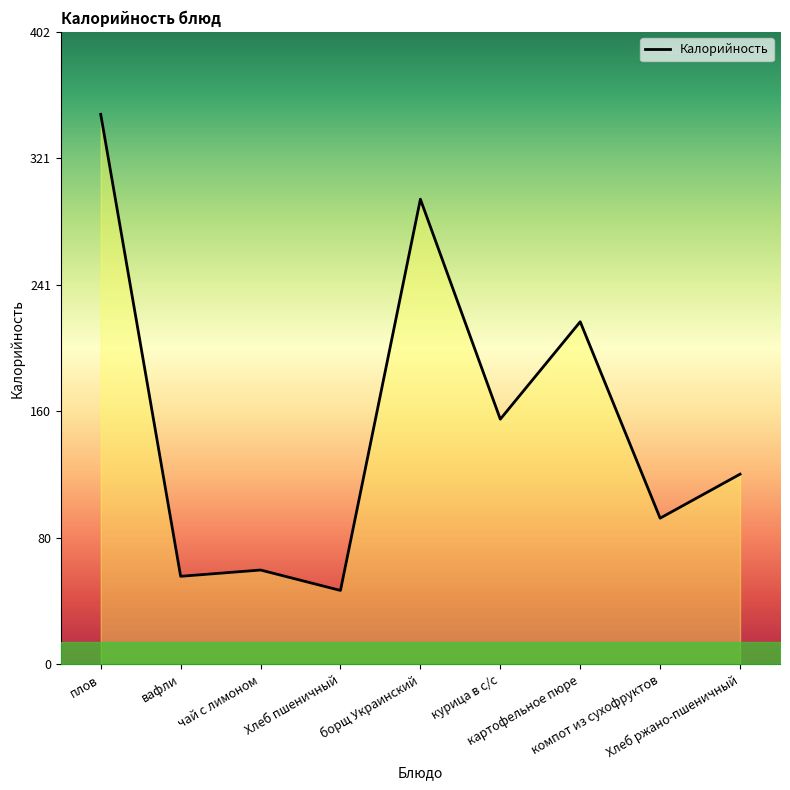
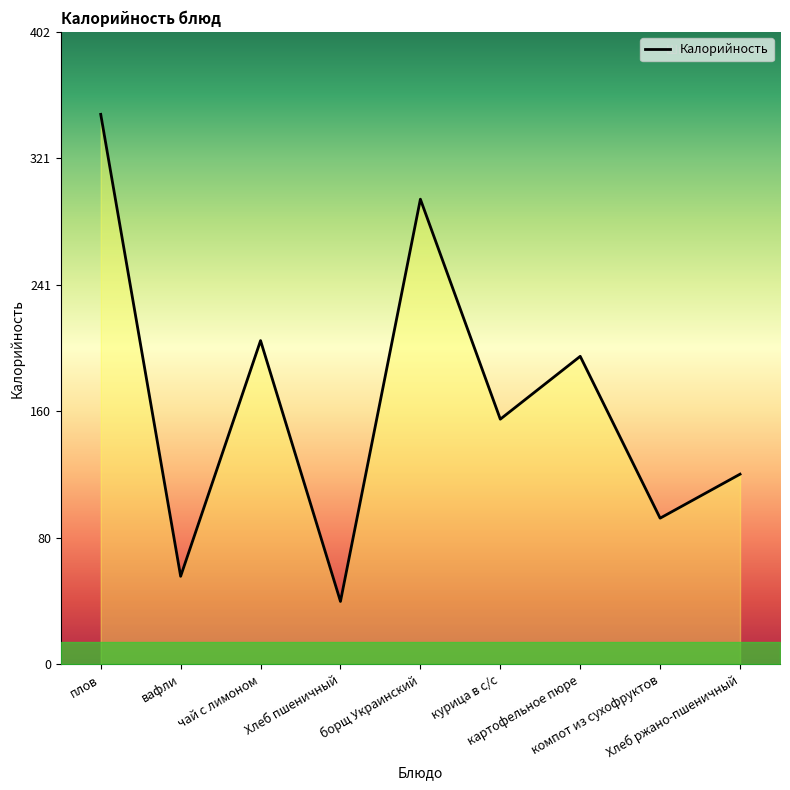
Калорийность, чай с лимоном: 60 -> 206
Калорийность, Хлеб пшеничный: 47 -> 40
Калорийность, картофельное пюре: 218 -> 196
